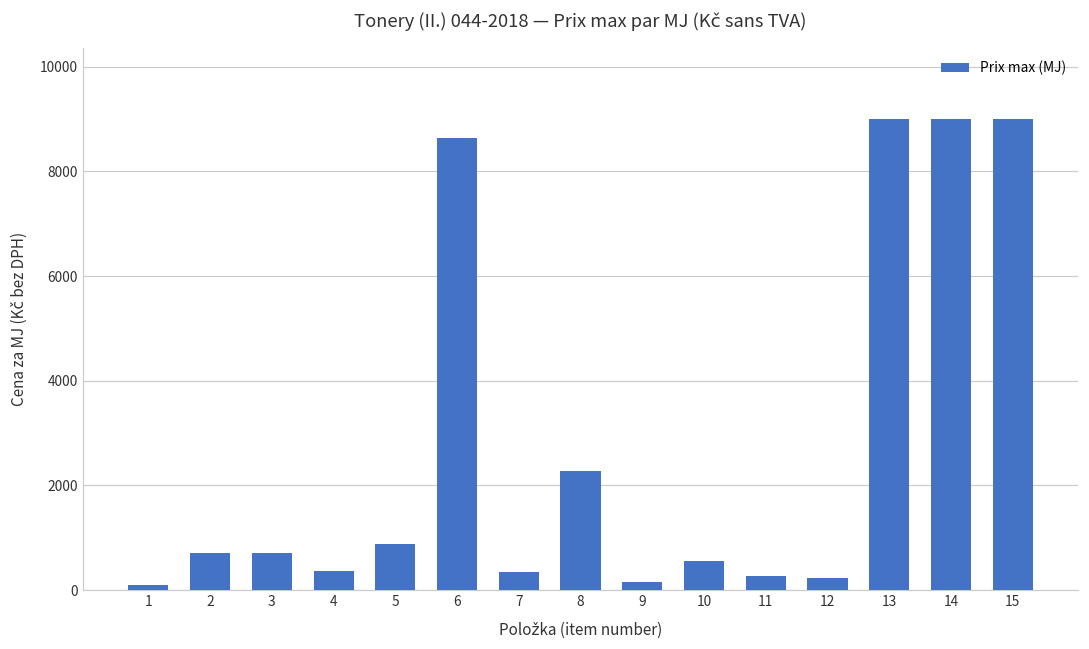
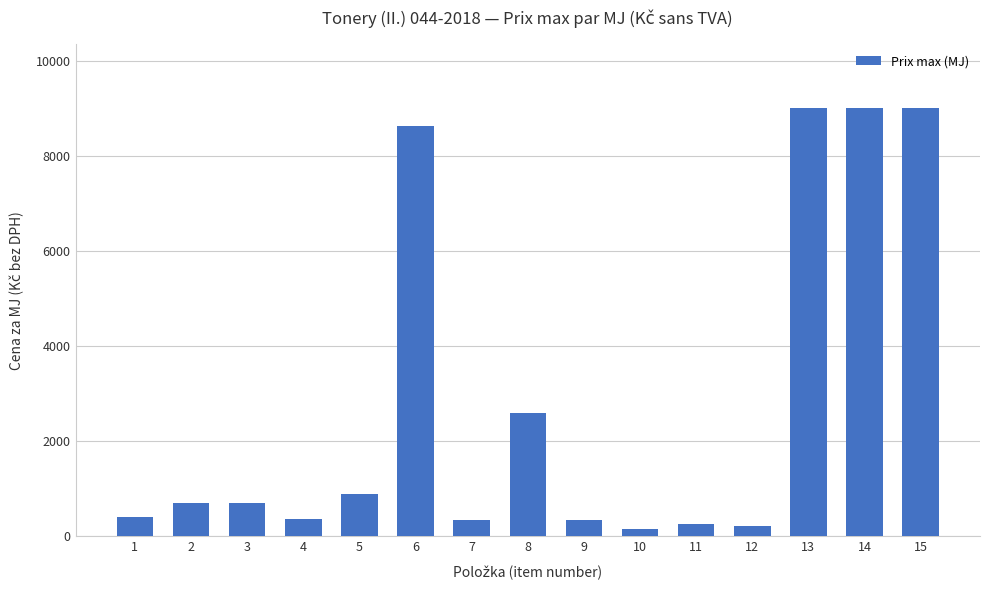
1: 100 -> 400
8: 2300 -> 2600
9: 200 -> 400
10: 600 -> 200
